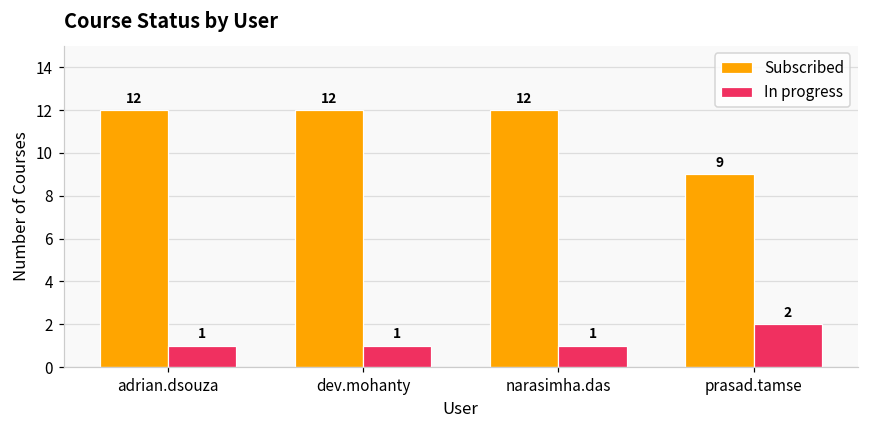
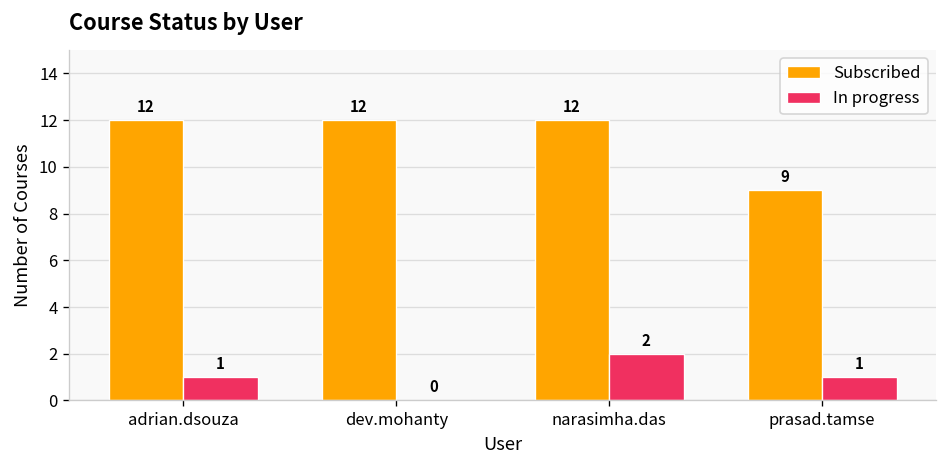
In progress, dev.mohanty: 1 -> 0
In progress, narasimha.das: 1 -> 2
In progress, prasad.tamse: 2 -> 1
